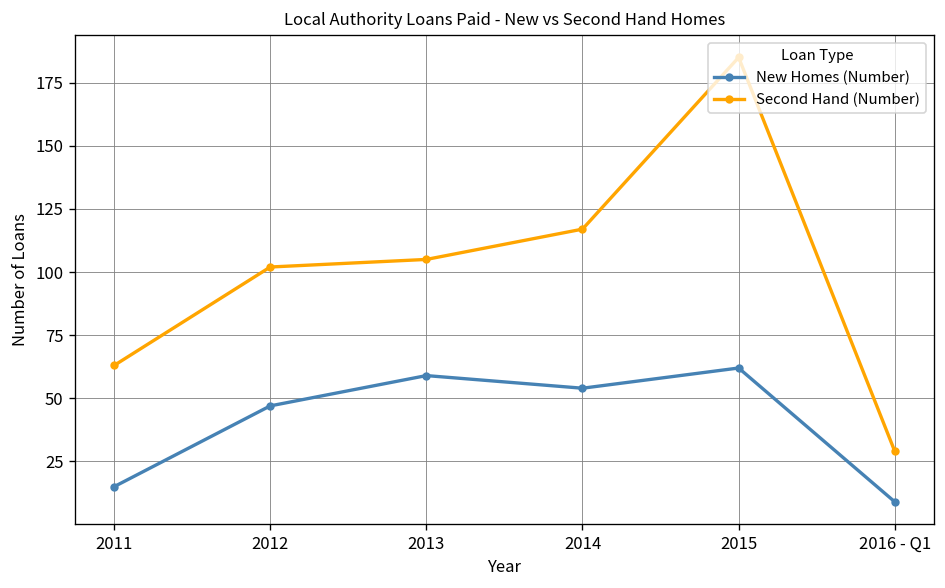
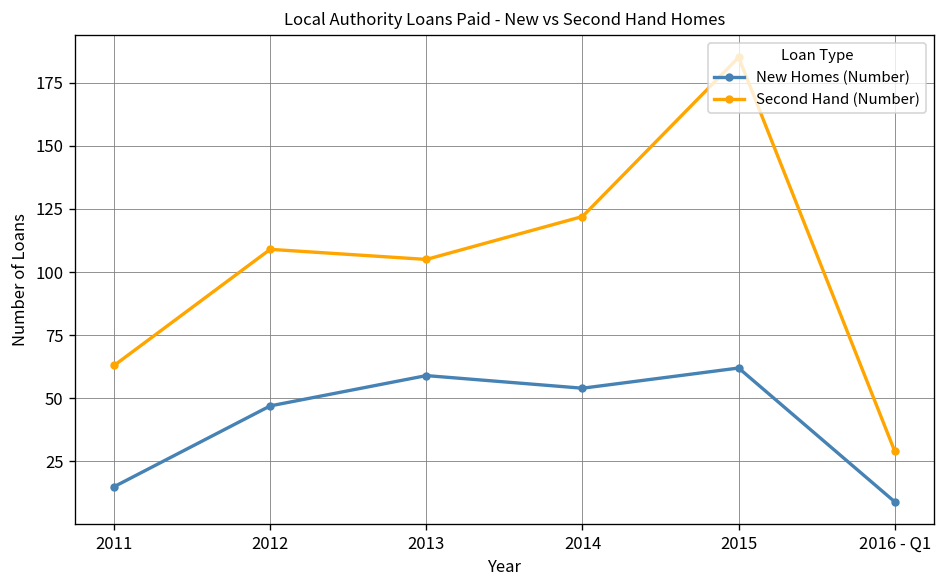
Second Hand (Number), 2012: 102 -> 109
Second Hand (Number), 2014: 117 -> 122
